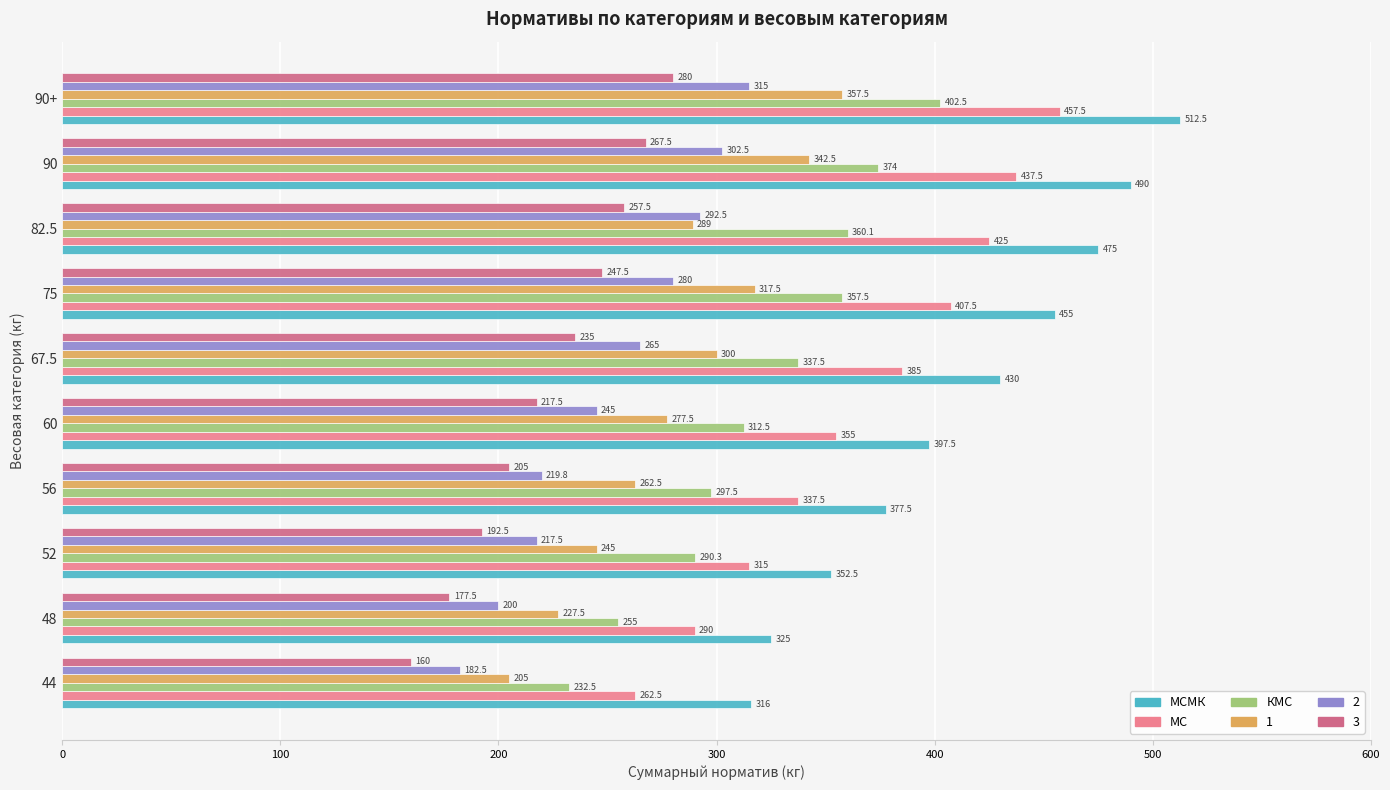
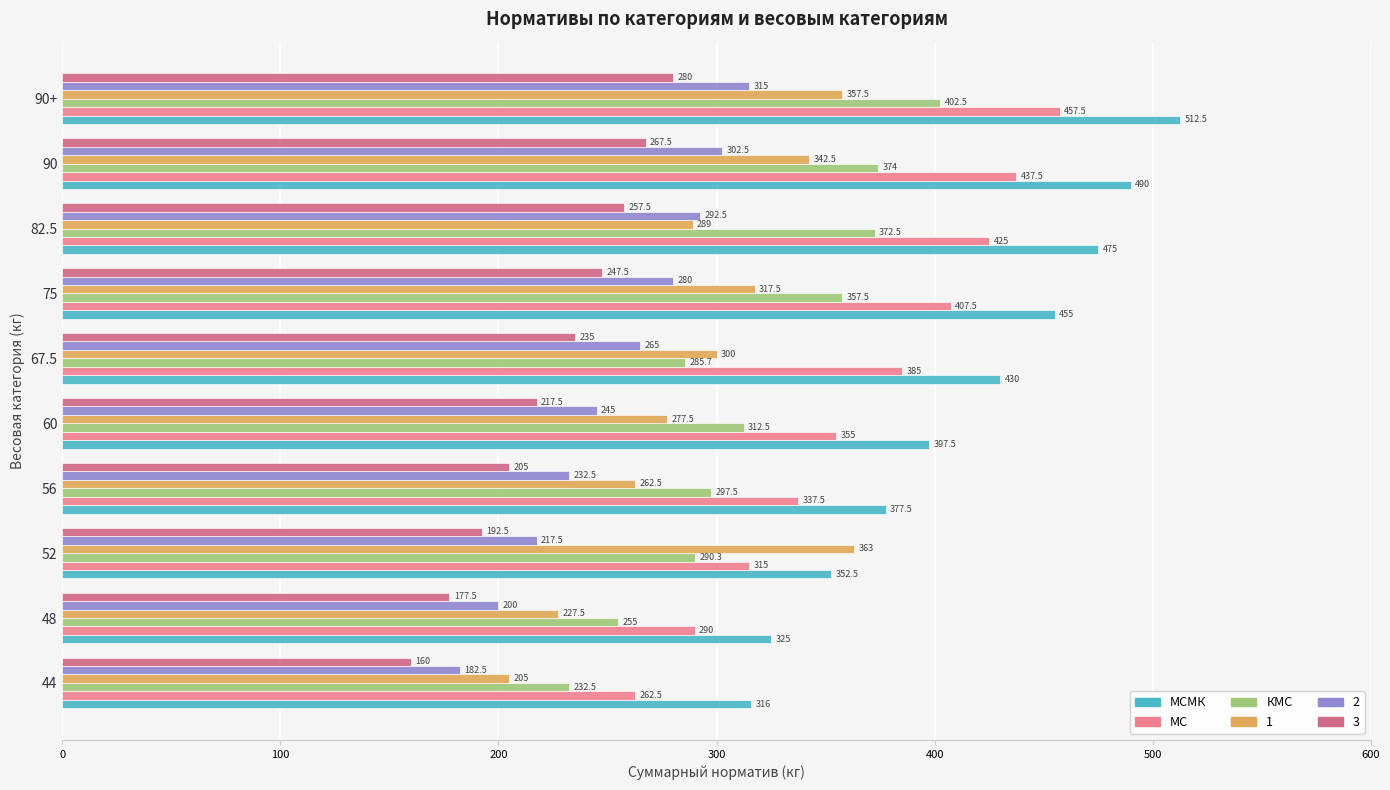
КМС, 82.5: 360.1 -> 372.5
КМС, 67.5: 337.5 -> 285.7
2, 56: 219.8 -> 232.5
1, 52: 245 -> 363
